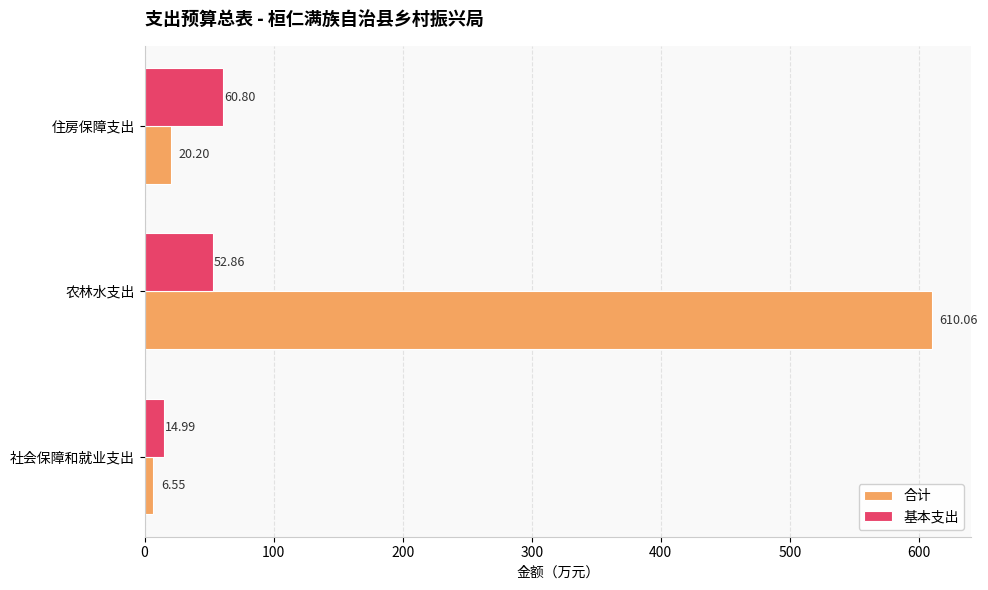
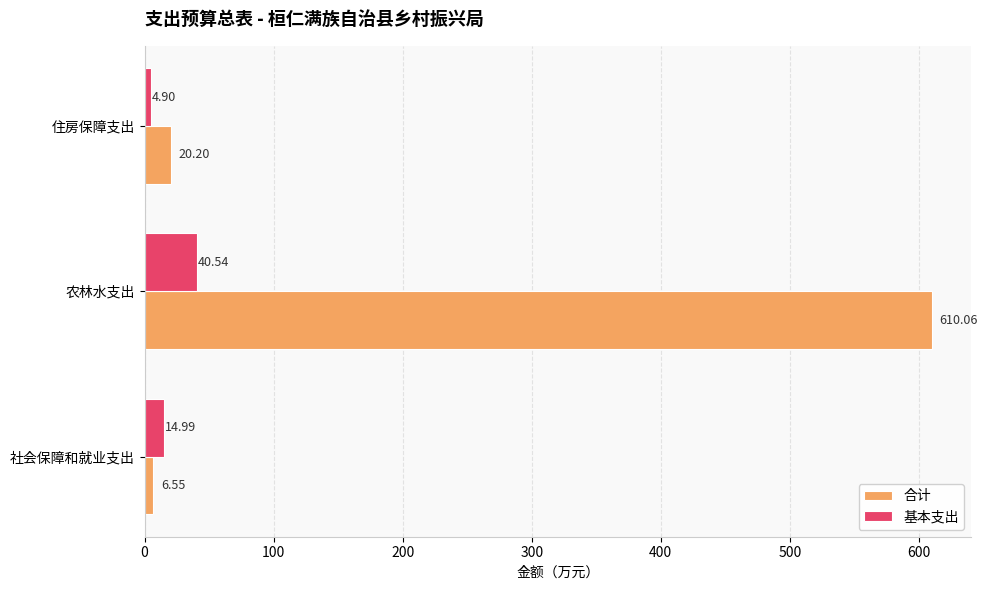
基本支出, 住房保障支出: 60.80 -> 4.90
基本支出, 农林水支出: 52.86 -> 40.54
